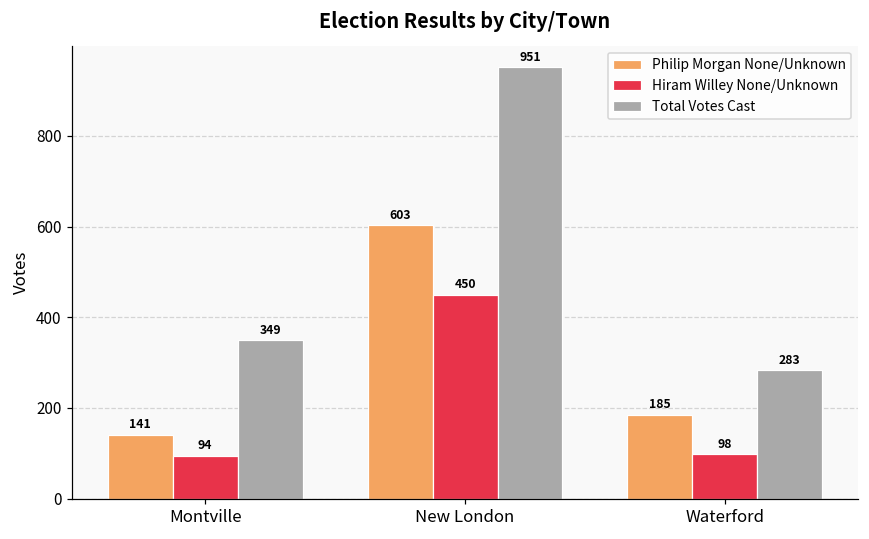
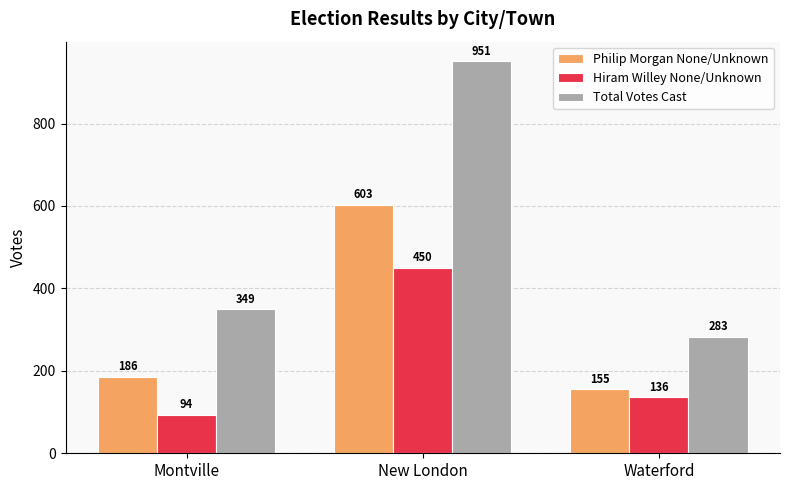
Philip Morgan None/Unknown, Montville: 141 -> 186
Philip Morgan None/Unknown, Waterford: 185 -> 155
Hiram Willey None/Unknown, Waterford: 98 -> 136
